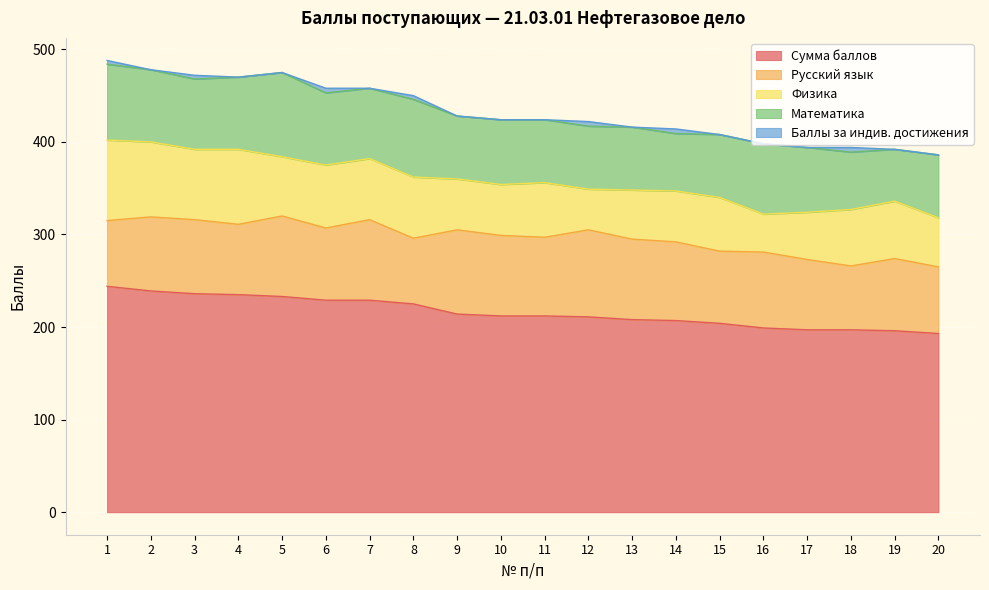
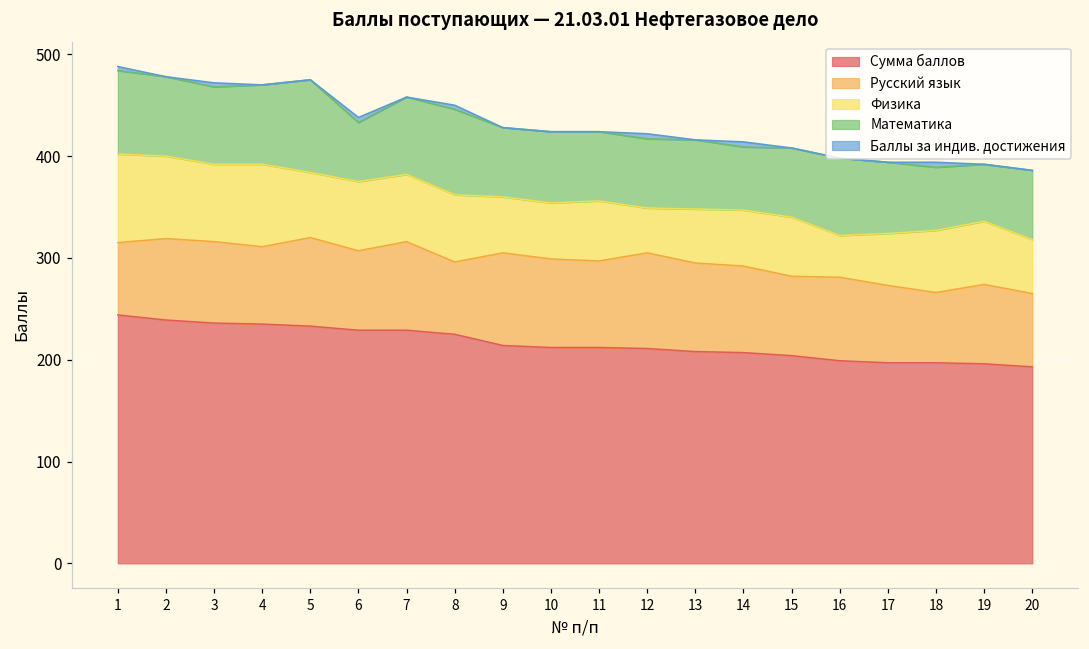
Математика, 6: 80 -> 60
